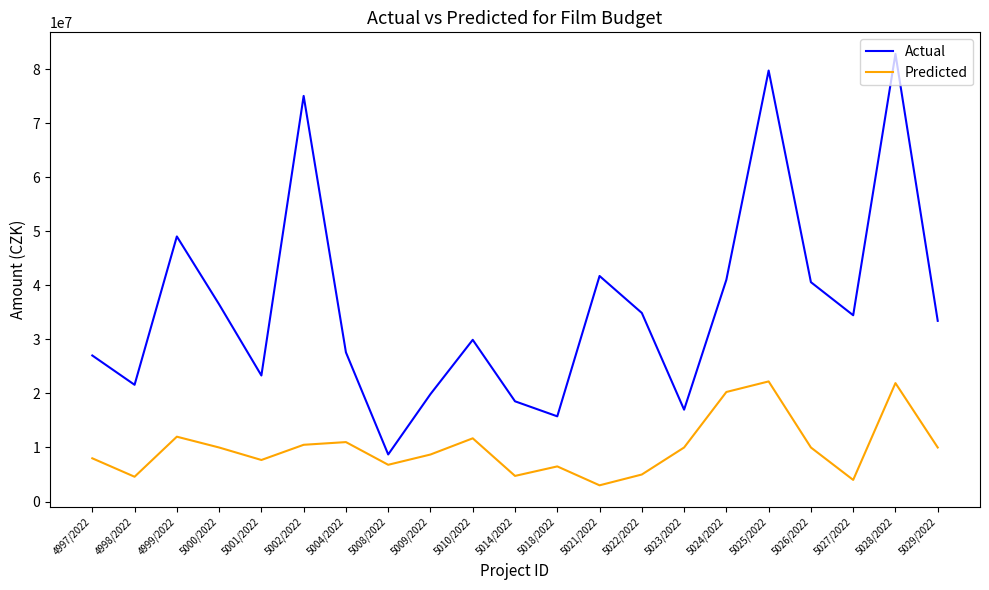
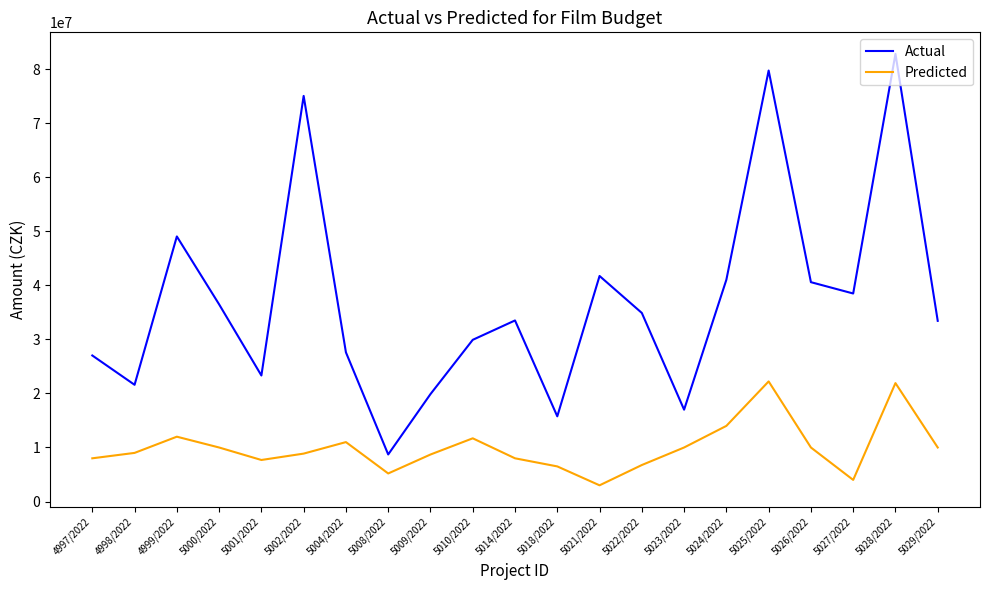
Predicted, 4998/2022: 5000000 -> 9000000
Predicted, 5002/2022: 11000000 -> 9000000
Predicted, 5008/2022: 7000000 -> 5000000
Actual, 5014/2022: 19000000 -> 34000000
Predicted, 5014/2022: 5000000 -> 8000000
Predicted, 5022/2022: 5000000 -> 7000000
Predicted, 5024/2022: 20000000 -> 14000000
Actual, 5027/2022: 34000000 -> 39000000
